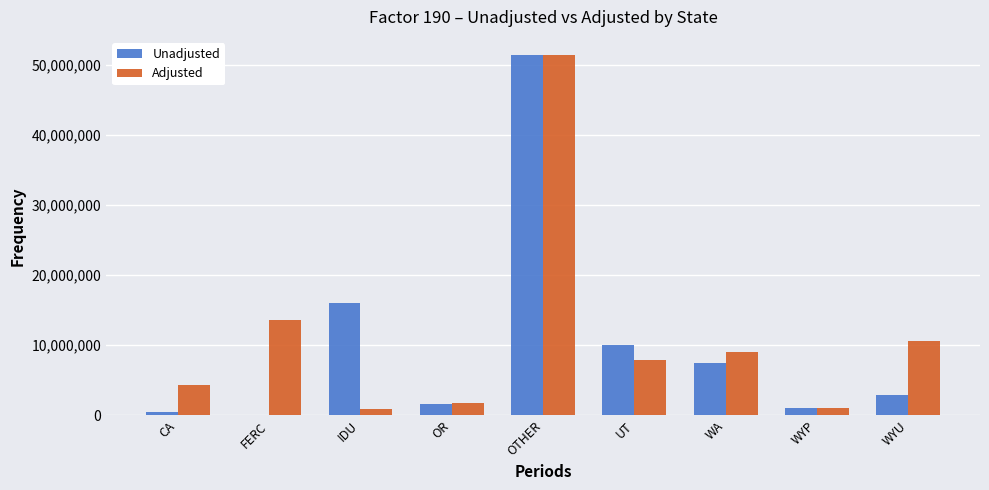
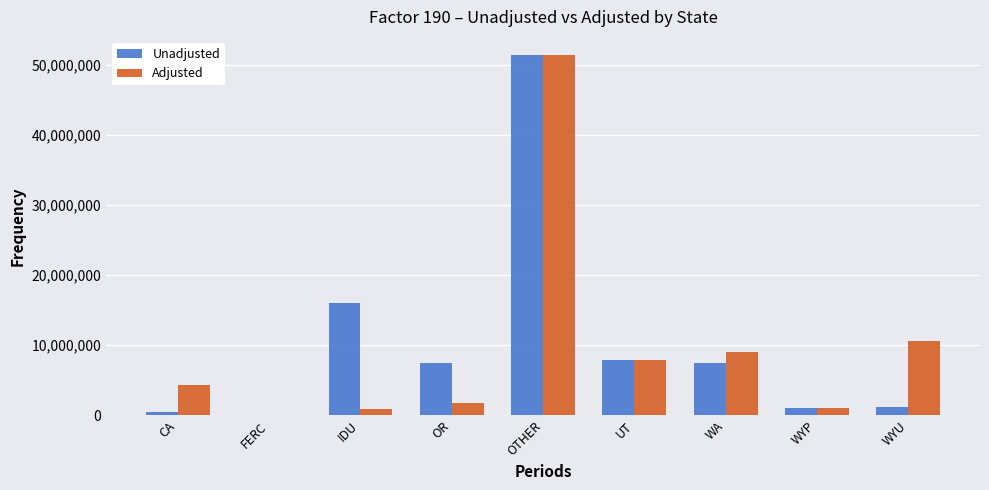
Adjusted, FERC: 14,000,000 -> 0
Unadjusted, OR: 2,000,000 -> 7,000,000
Unadjusted, UT: 10,000,000 -> 8,000,000
Unadjusted, WYU: 3,000,000 -> 1,000,000
